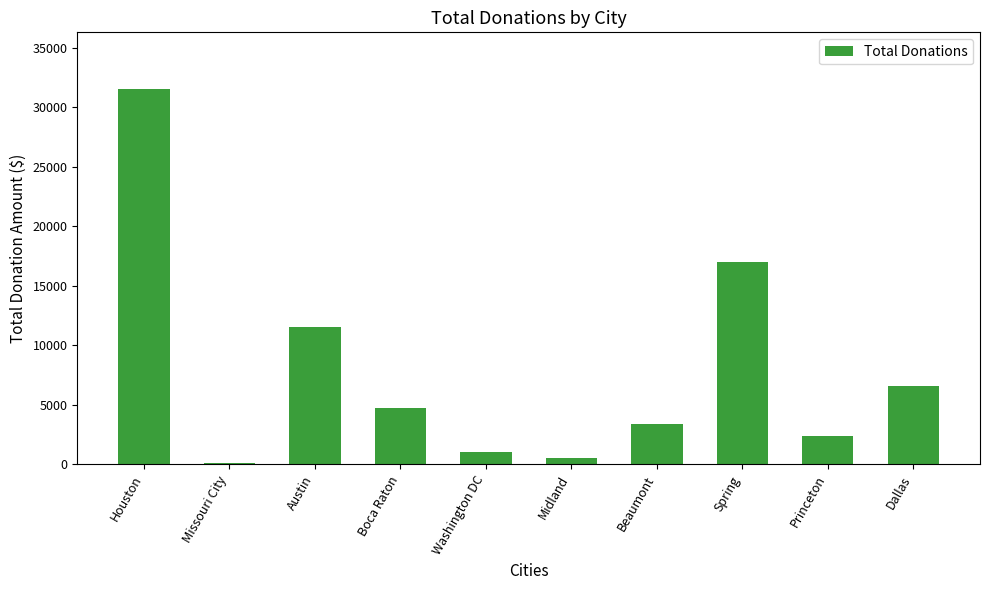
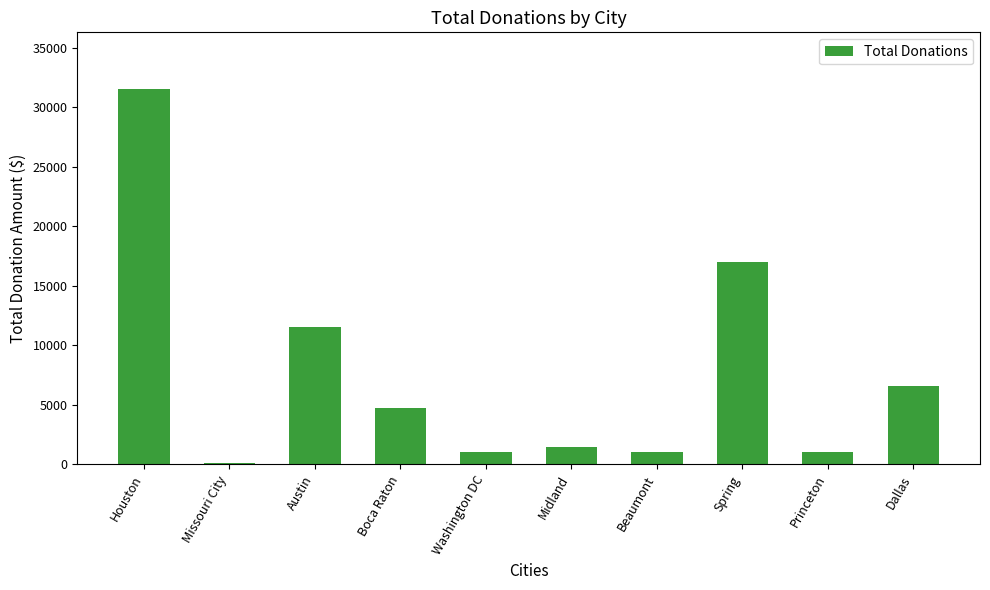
Midland: 500 -> 1500
Beaumont: 3400 -> 1000
Princeton: 2400 -> 1000
